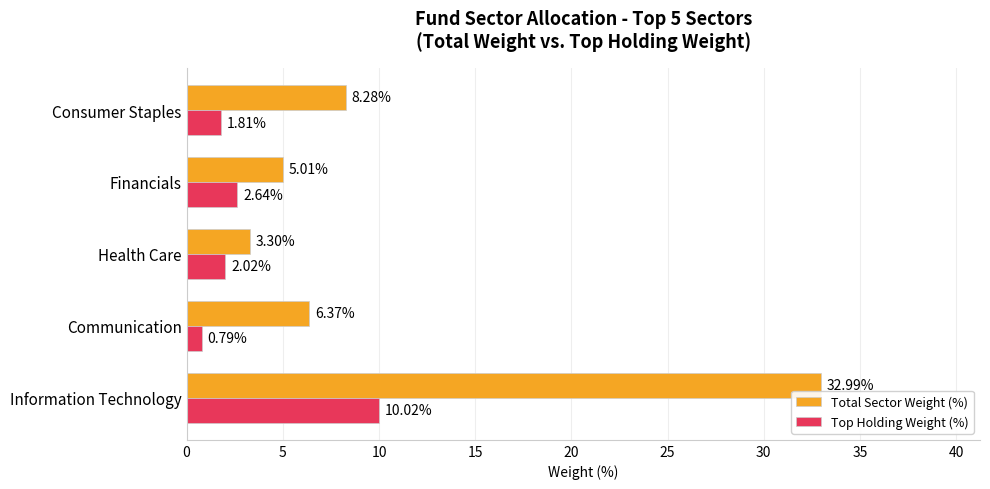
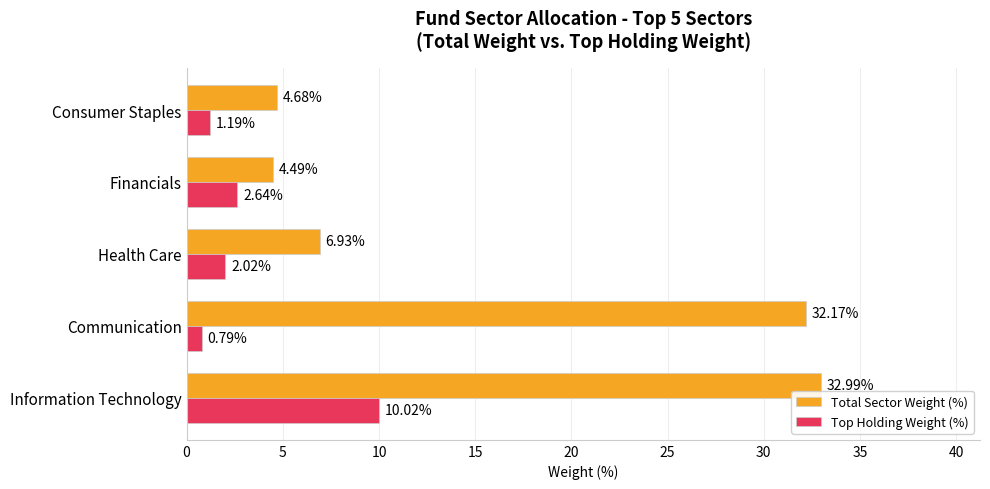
Total Sector Weight (%), Consumer Staples: 8.28% -> 4.68%
Top Holding Weight (%), Consumer Staples: 1.81% -> 1.19%
Total Sector Weight (%), Financials: 5.01% -> 4.49%
Total Sector Weight (%), Health Care: 3.30% -> 6.93%
Total Sector Weight (%), Communication: 6.37% -> 32.17%
